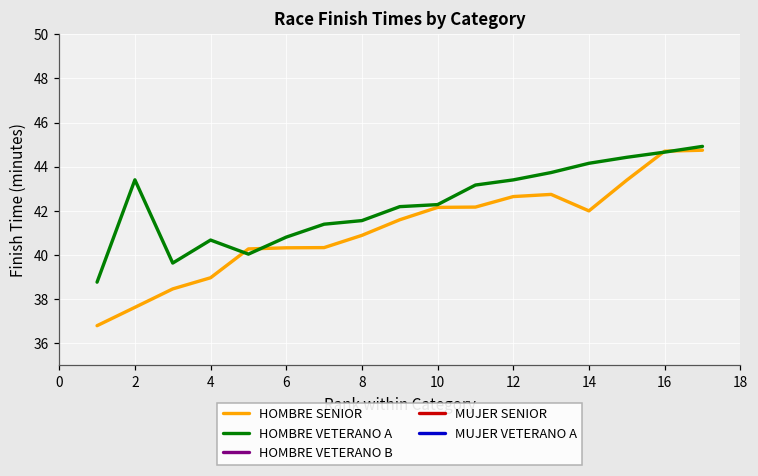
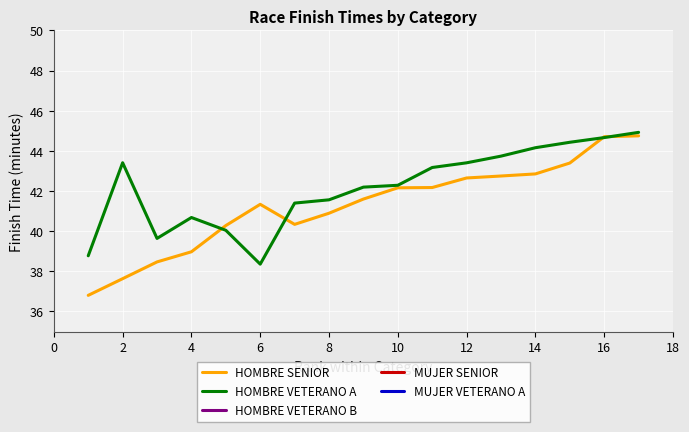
HOMBRE SENIOR, 6: 40.3 -> 41.3
HOMBRE VETERANO A, 6: 40.8 -> 38.4
HOMBRE SENIOR, 14: 42.0 -> 42.9
